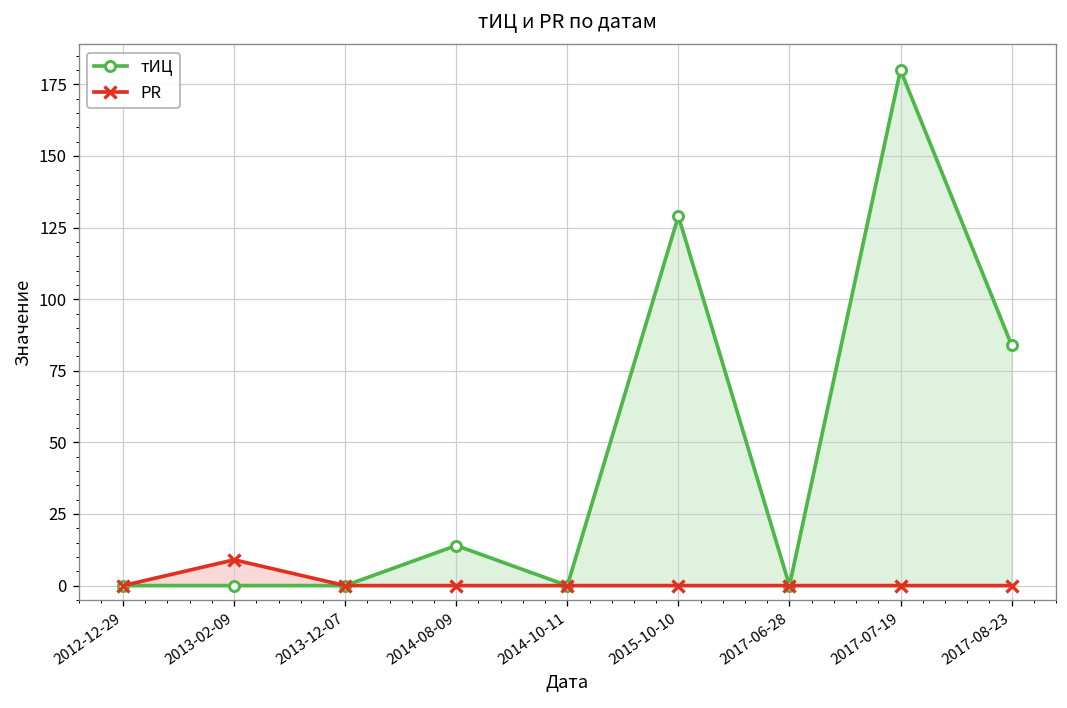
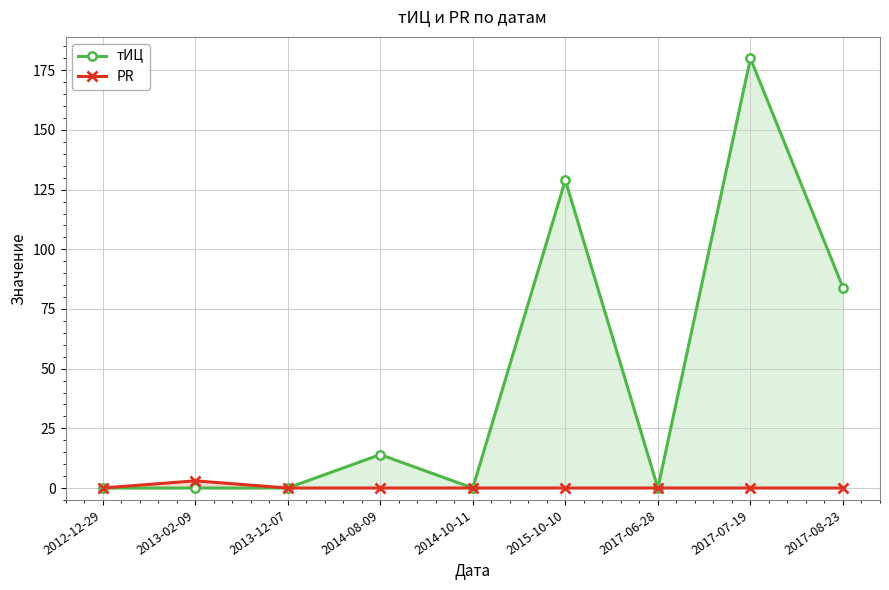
PR, 2013-02-09: 9 -> 3
